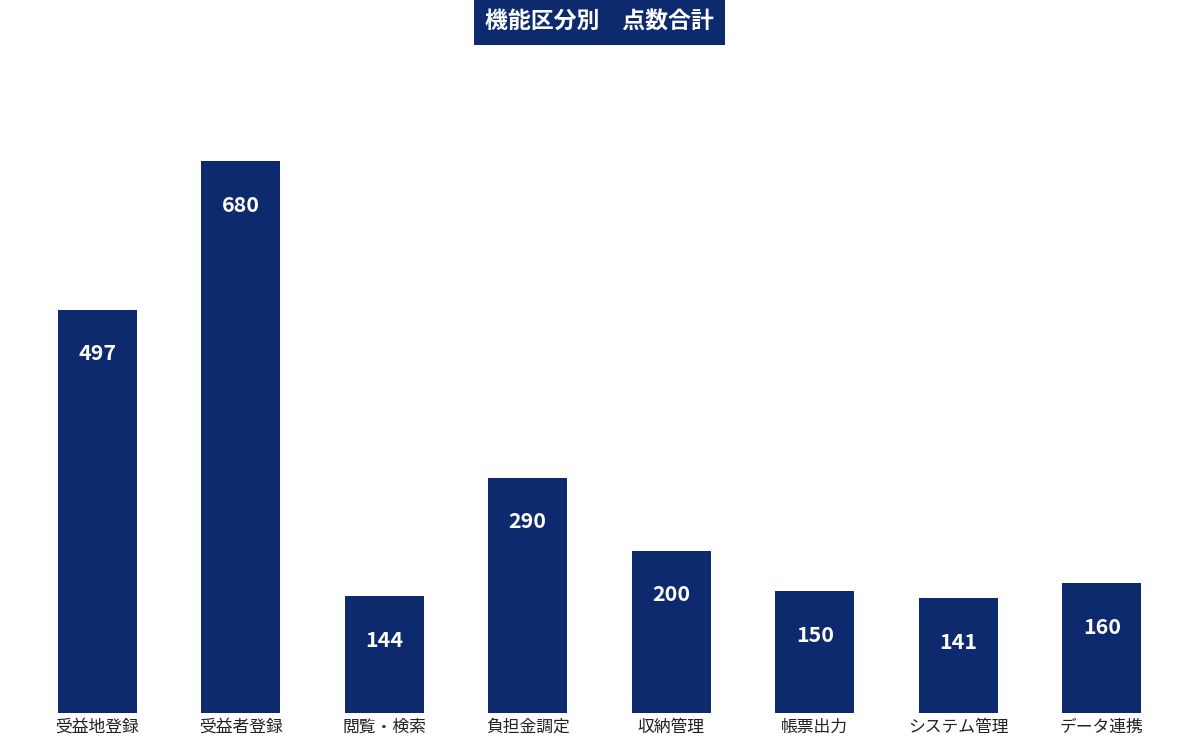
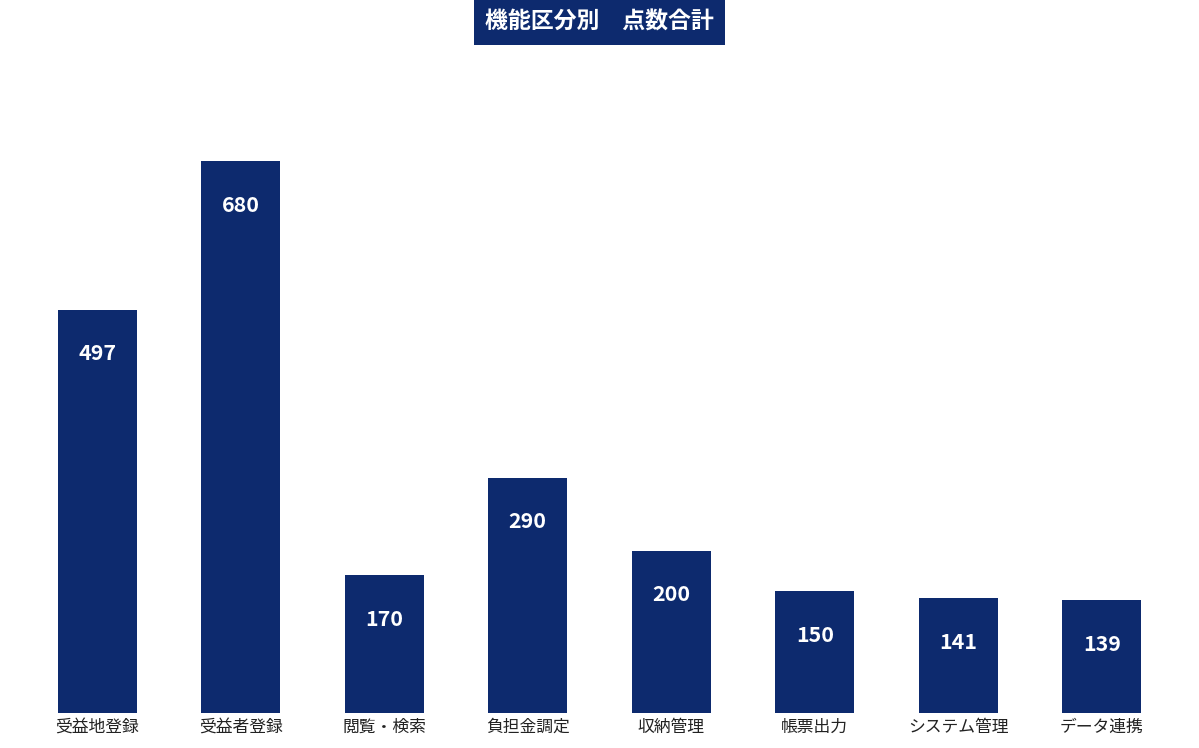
閲覧・検索: 144 -> 170
データ連携: 160 -> 139
